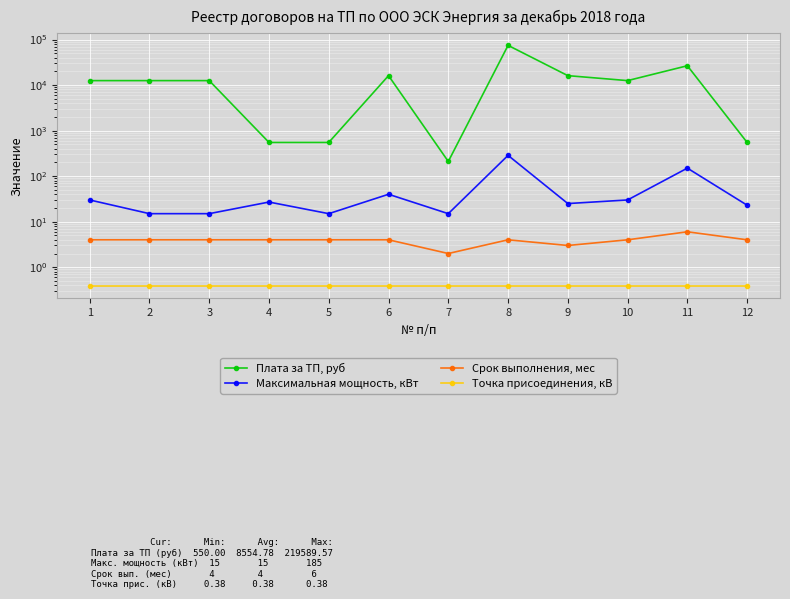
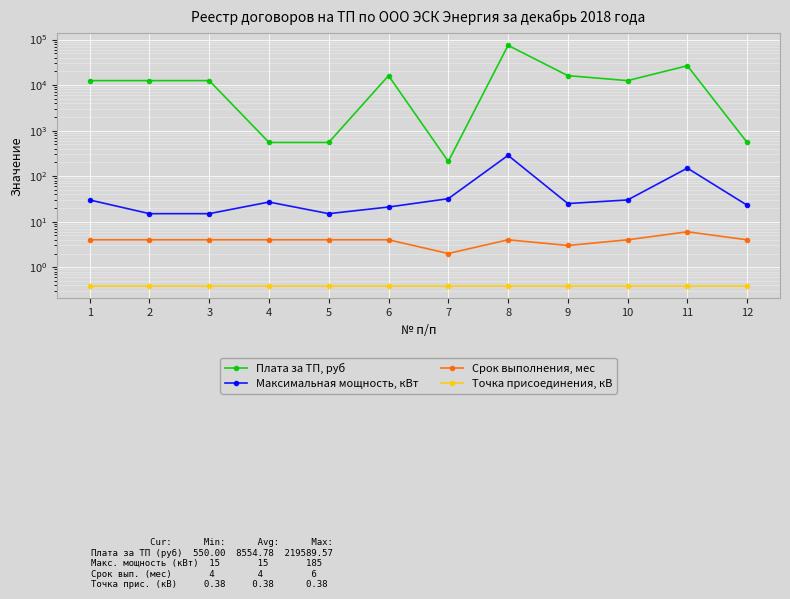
Максимальная мощность, кВт, 6: 40 -> 20
Максимальная мощность, кВт, 7: 15 -> 30
